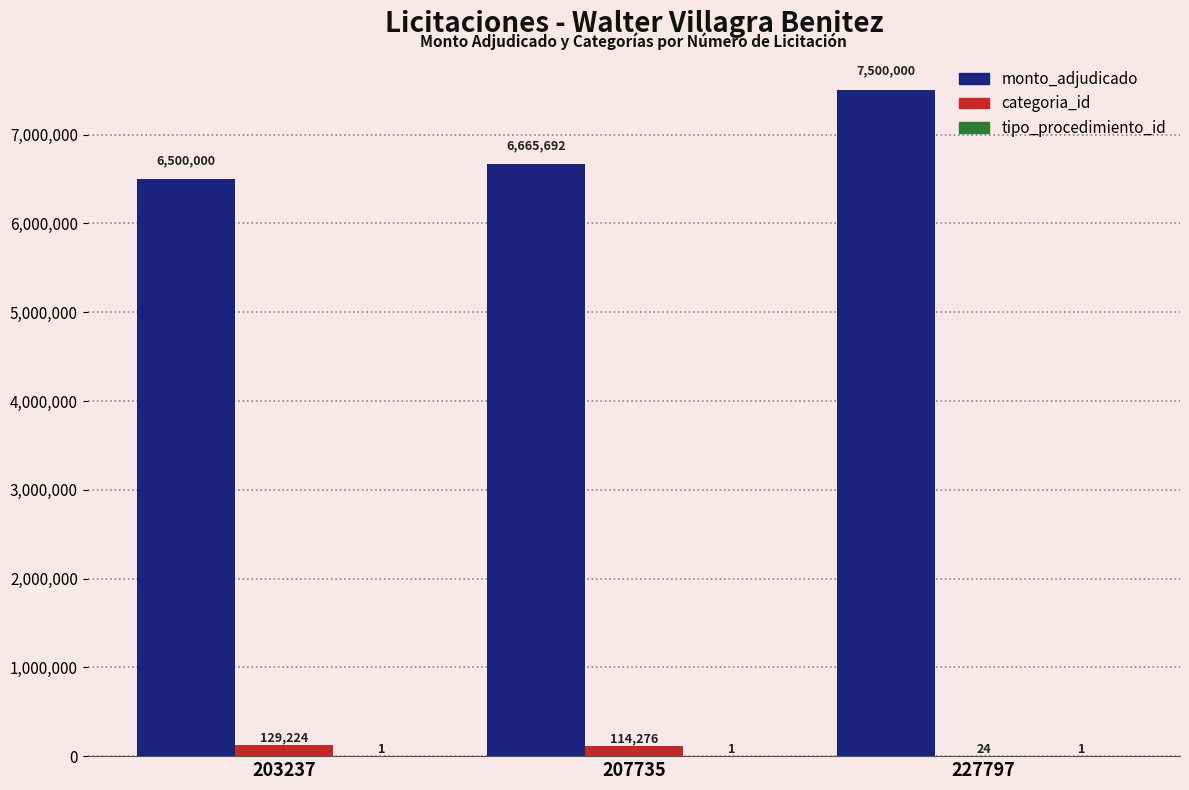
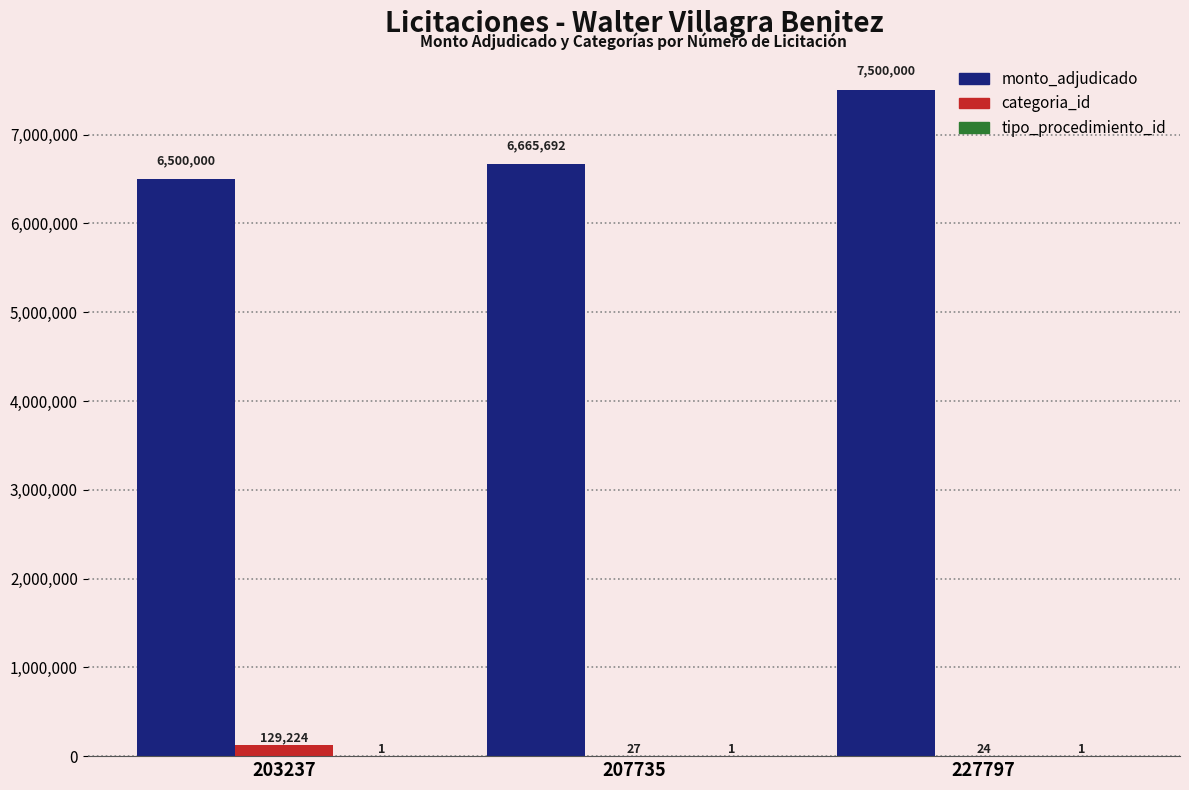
categoria_id, 207735: 114,276 -> 27
